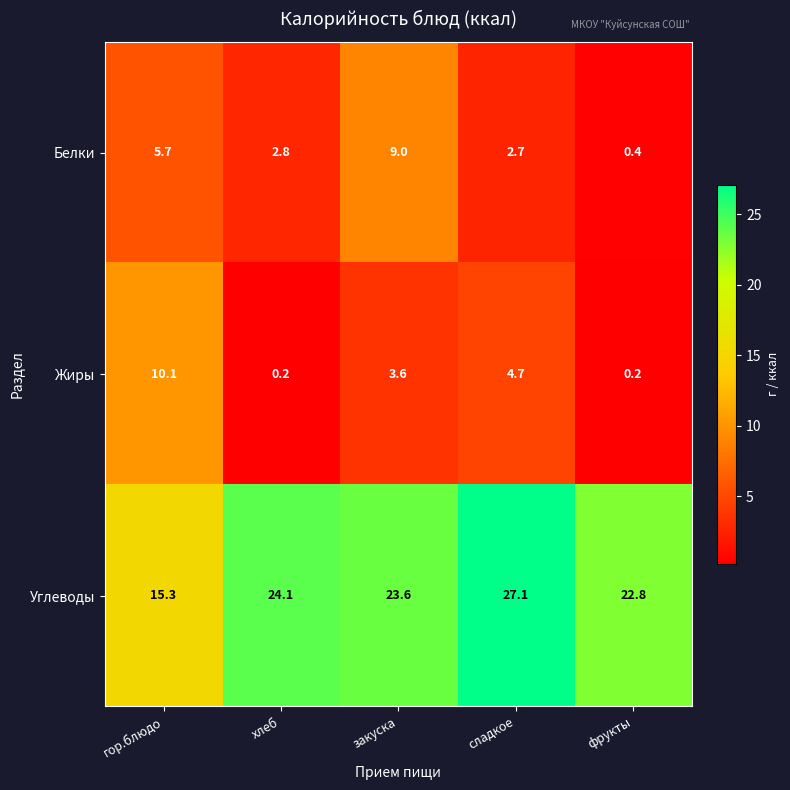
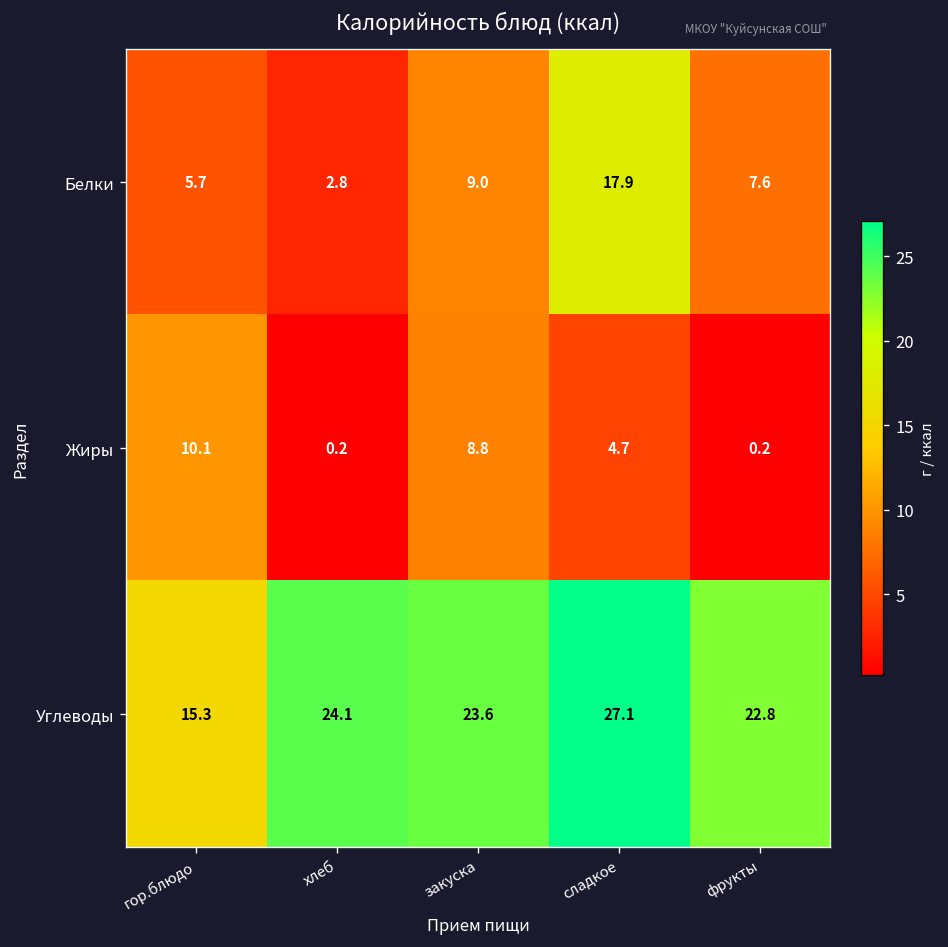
Белки, сладкое: 2.7 -> 17.9
Белки, фрукты: 0.4 -> 7.6
Жиры, закуска: 3.6 -> 8.8
